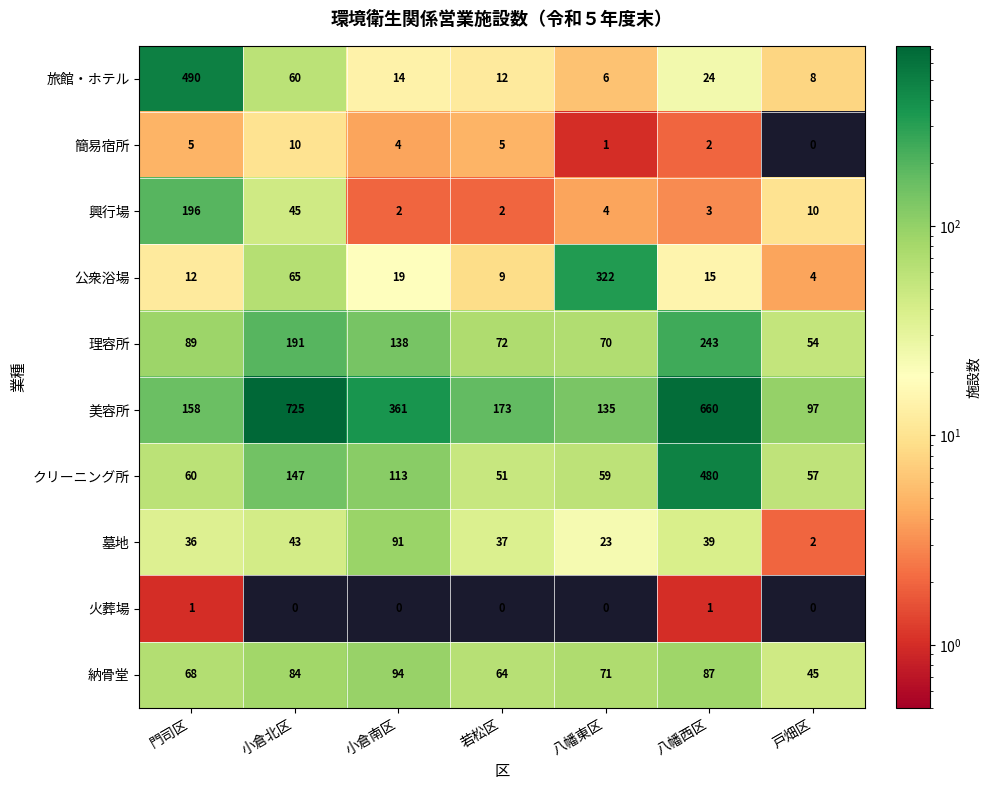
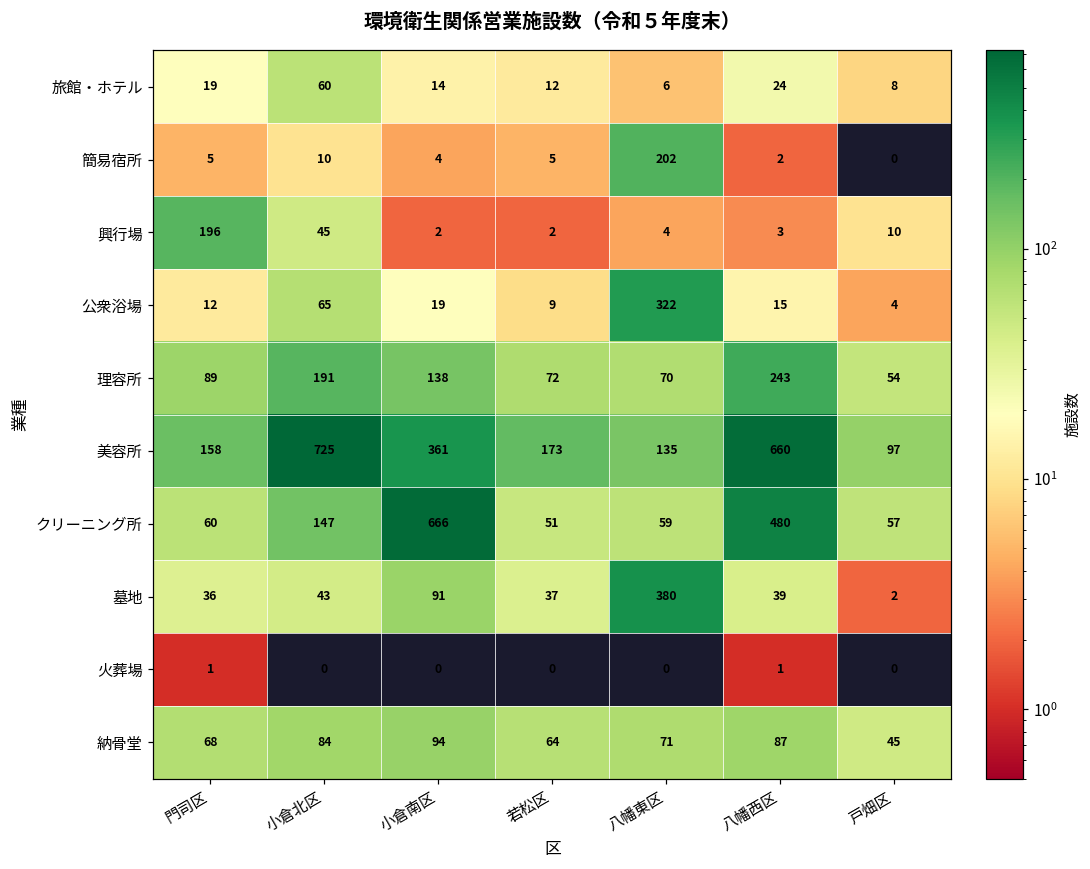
旅館・ホテル, 門司区: 490 -> 19
簡易宿所, 八幡東区: 1 -> 202
クリーニング所, 小倉南区: 113 -> 666
墓地, 八幡東区: 23 -> 380
